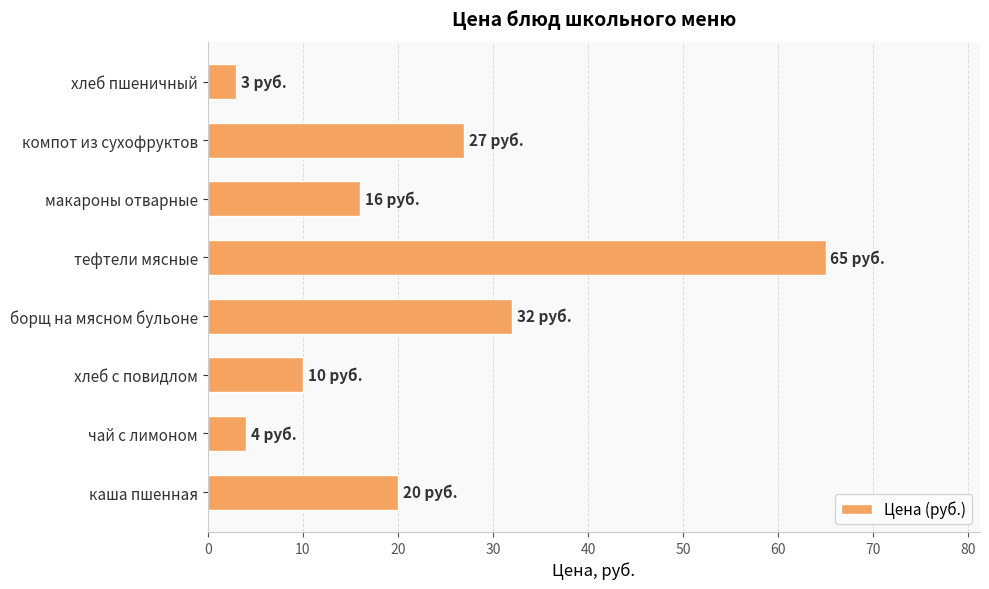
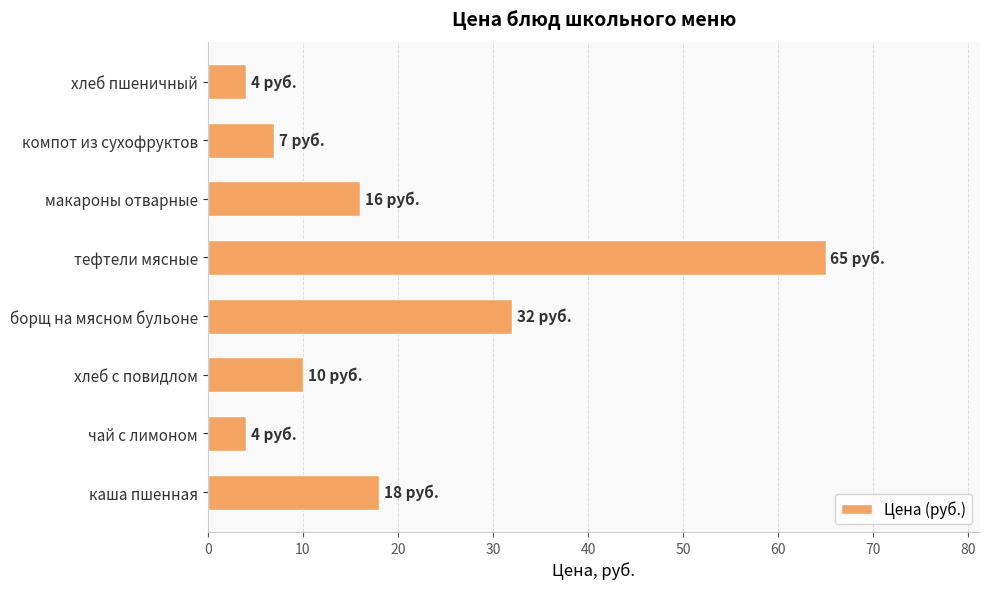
хлеб пшеничный: 3 -> 4
компот из сухофруктов: 27 -> 7
каша пшенная: 20 -> 18
